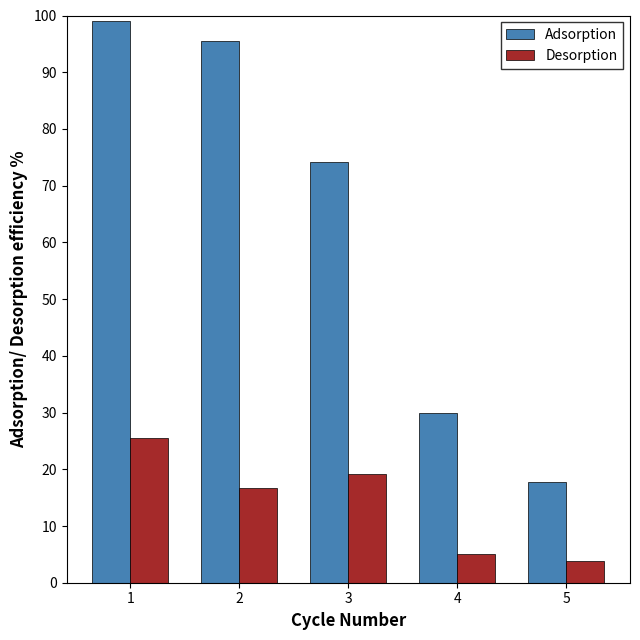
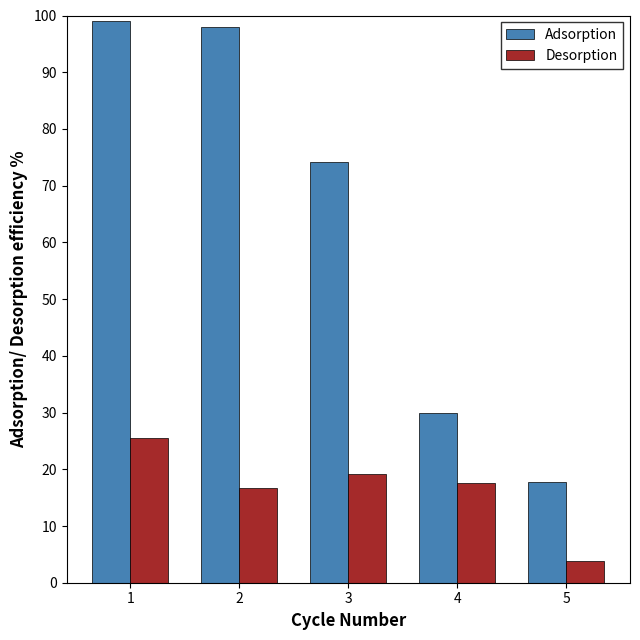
Adsorption, 2: 96 -> 98
Desorption, 4: 5 -> 18
